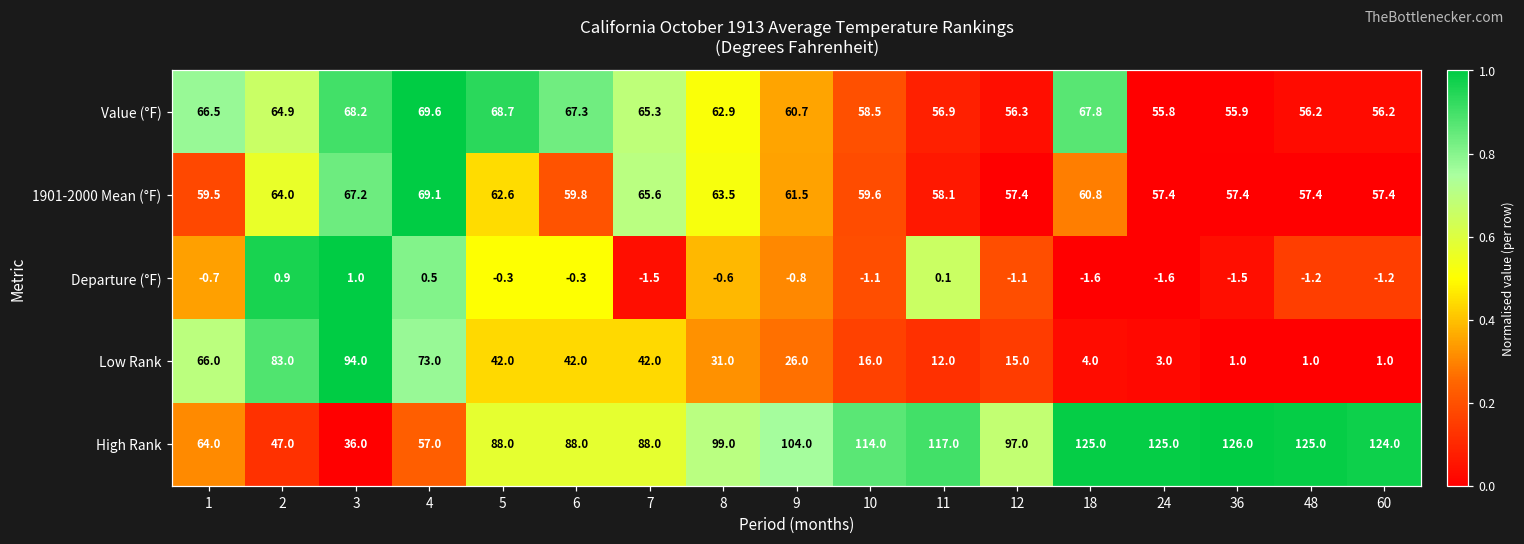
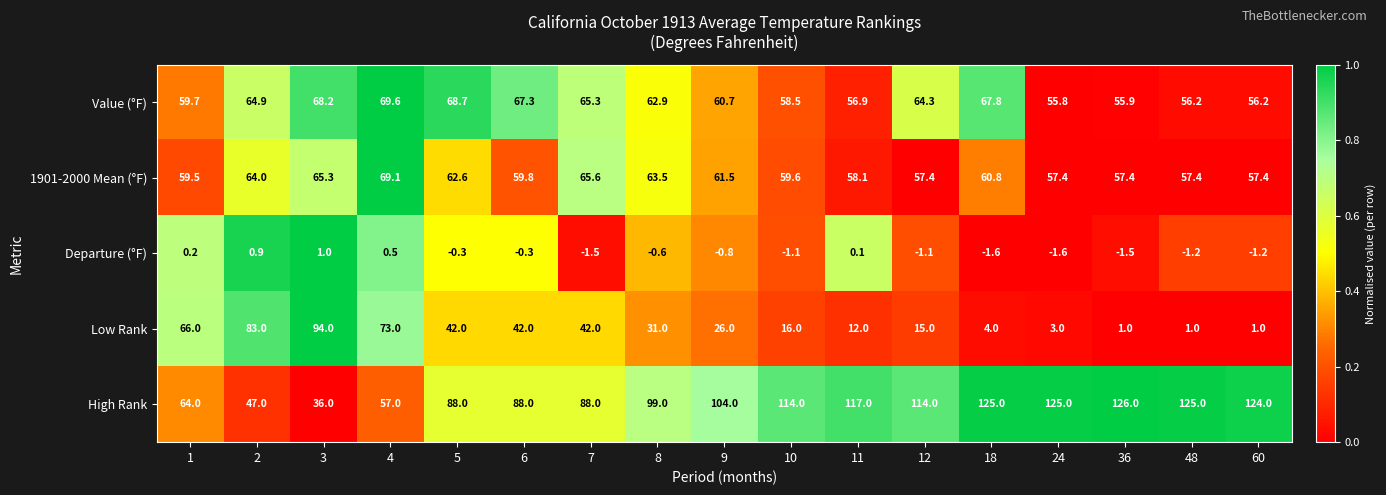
Value (°F), 1: 66.5 -> 59.7
Value (°F), 12: 56.3 -> 64.3
1901-2000 Mean (°F), 3: 67.2 -> 65.3
Departure (°F), 1: -0.7 -> 0.2
High Rank, 12: 97.0 -> 114.0
